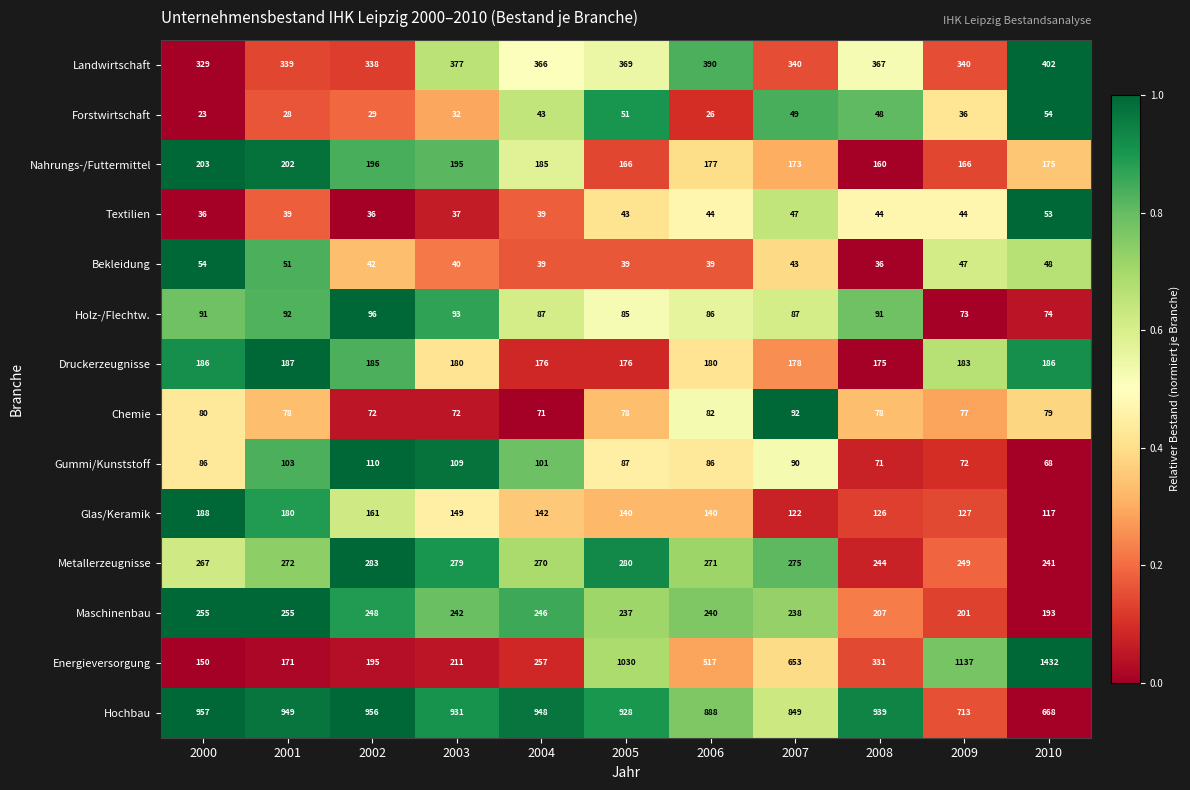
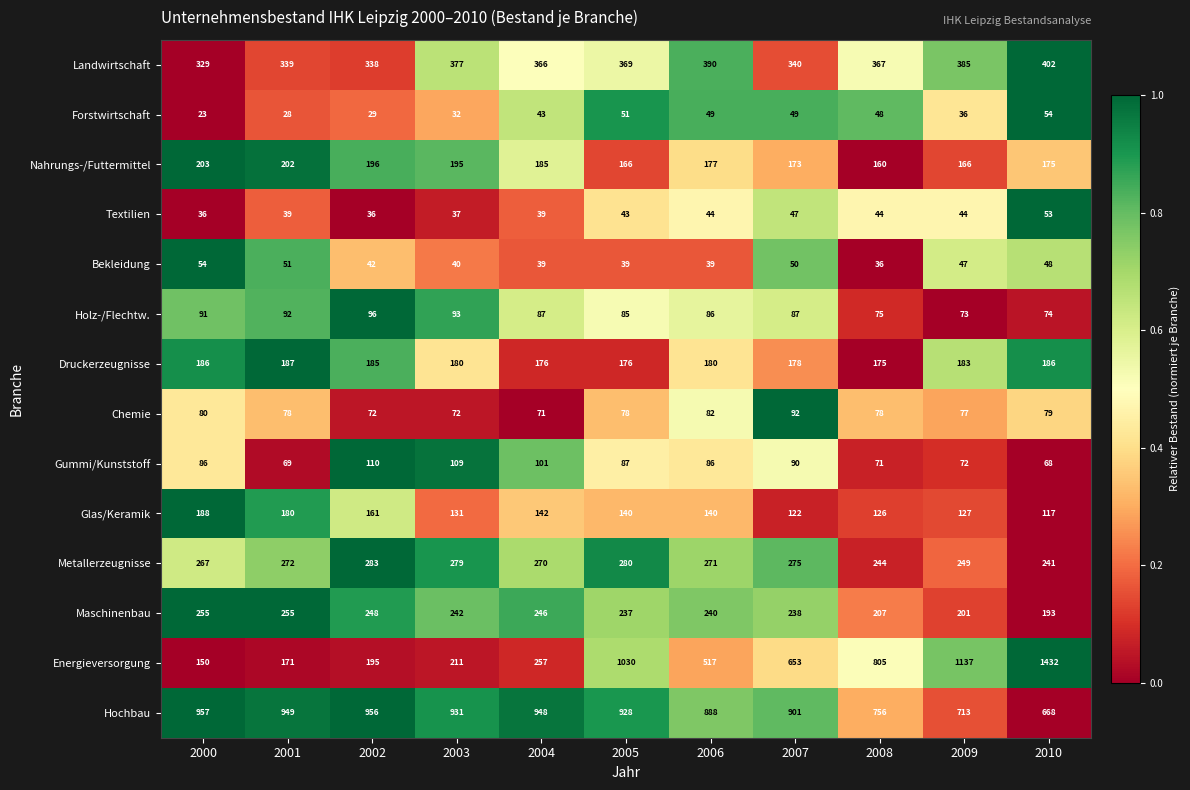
Landwirtschaft, 2009: 340 -> 385
Forstwirtschaft, 2006: 26 -> 49
Bekleidung, 2007: 43 -> 50
Holz-/Flechtw., 2008: 91 -> 75
Gummi/Kunststoff, 2001: 103 -> 69
Glas/Keramik, 2003: 149 -> 131
Energieversorgung, 2008: 331 -> 805
Hochbau, 2007: 849 -> 901
Hochbau, 2008: 939 -> 756
